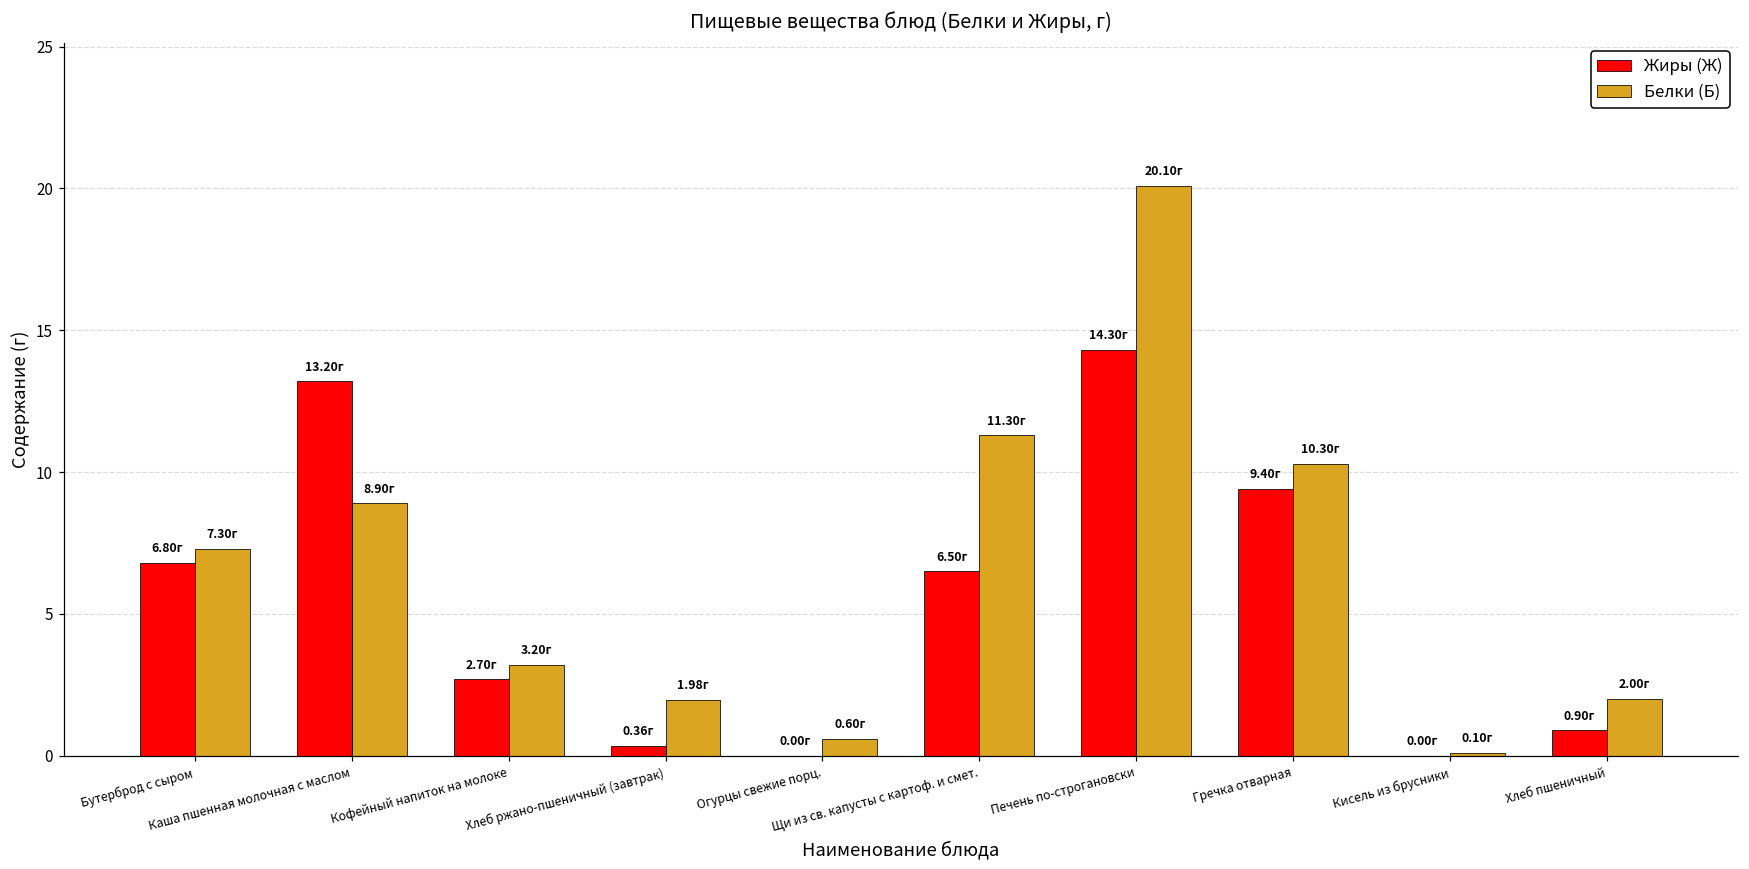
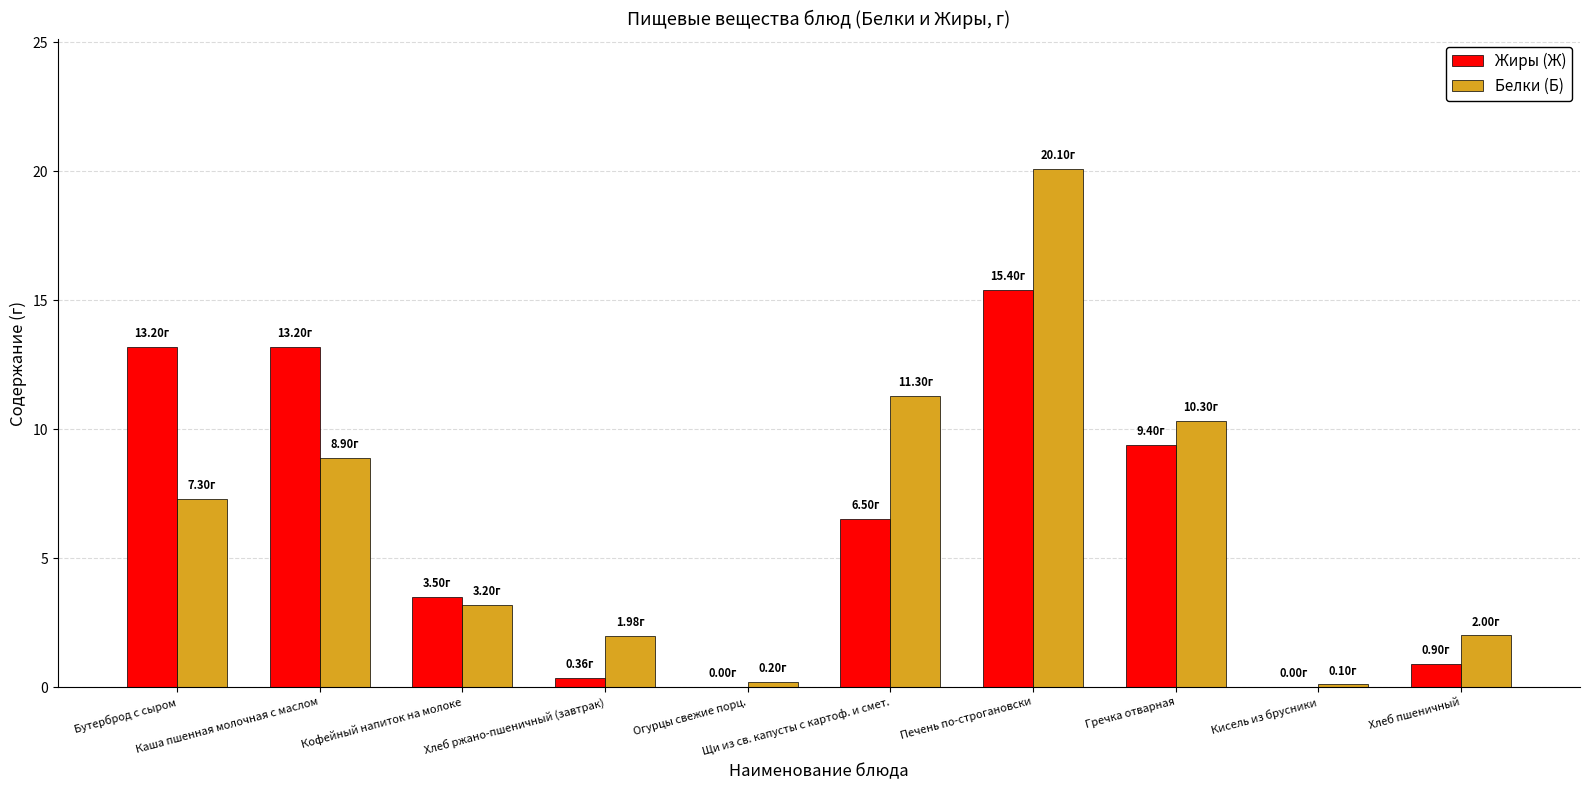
Жиры (Ж), Бутерброд с сыром: 6.80г -> 13.20г
Жиры (Ж), Кофейный напиток на молоке: 2.70г -> 3.50г
Белки (Б), Огурцы свежие порц.: 0.60г -> 0.20г
Жиры (Ж), Печень по-строгановски: 14.30г -> 15.40г
